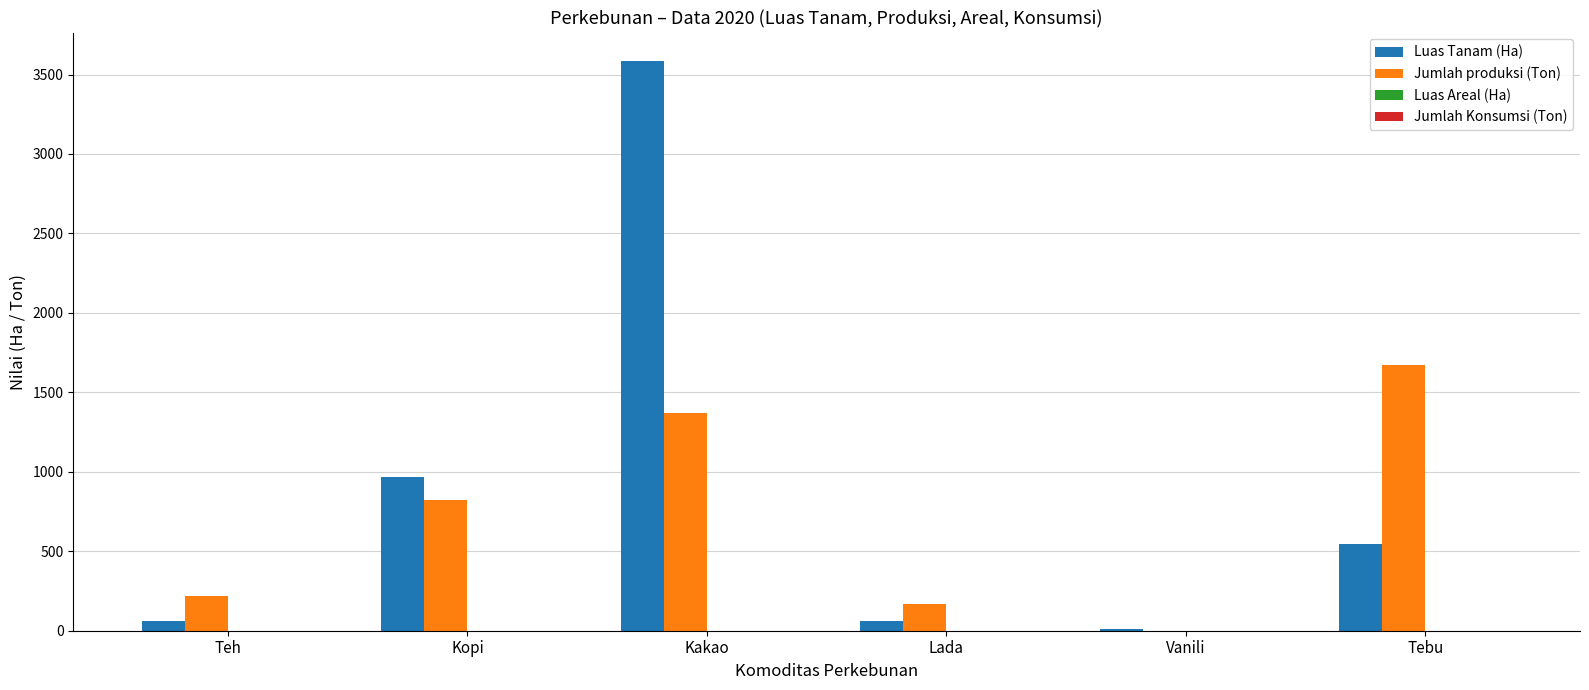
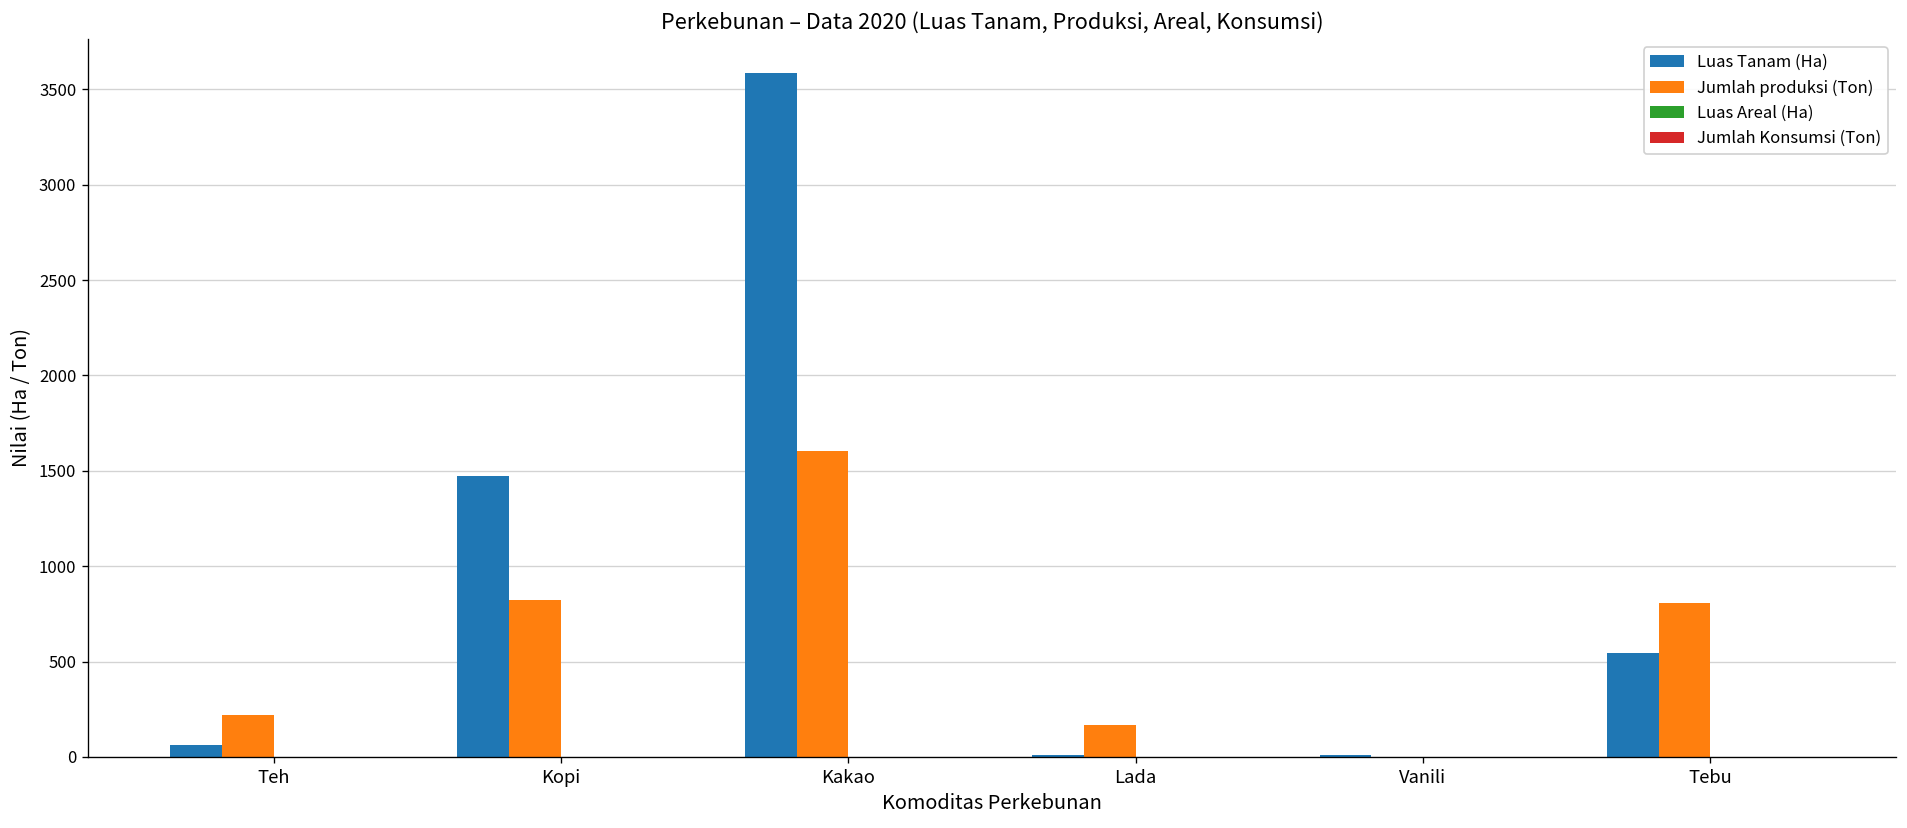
Luas Tanam (Ha), Kopi: 960 -> 1470
Jumlah produksi (Ton), Kakao: 1370 -> 1610
Luas Tanam (Ha), Lada: 60 -> 10
Jumlah produksi (Ton), Tebu: 1670 -> 810
